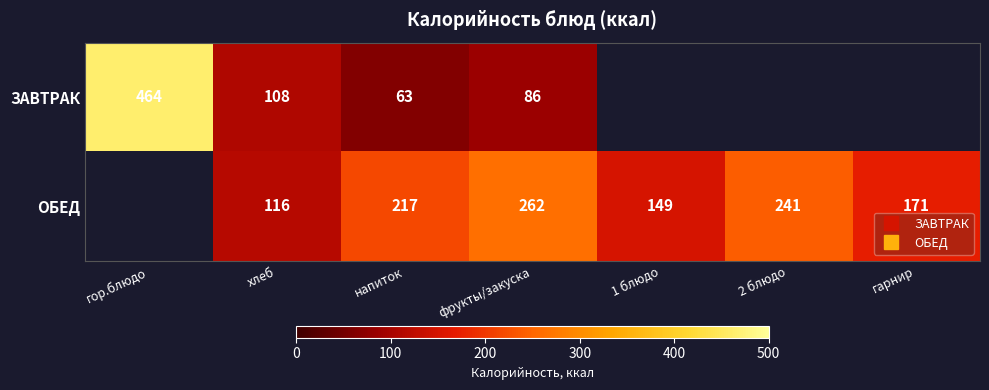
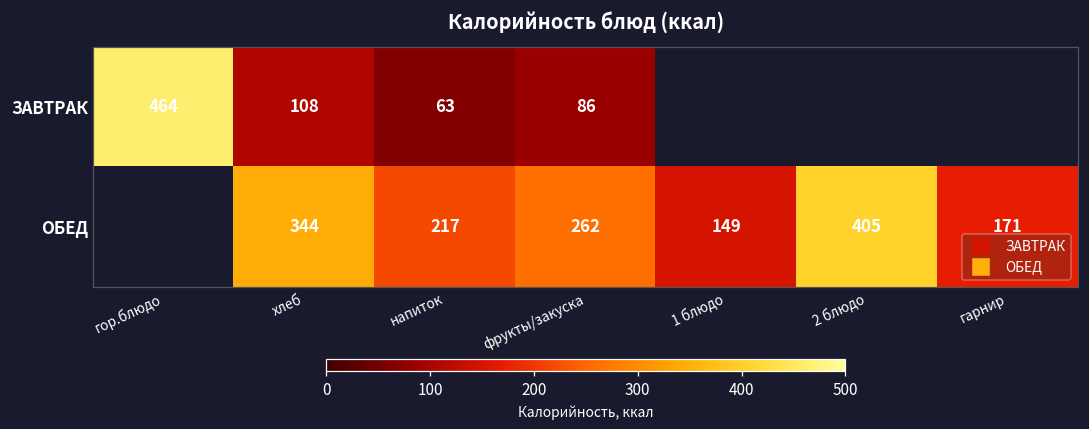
ОБЕД, хлеб: 116 -> 344
ОБЕД, 2 блюдо: 241 -> 405
